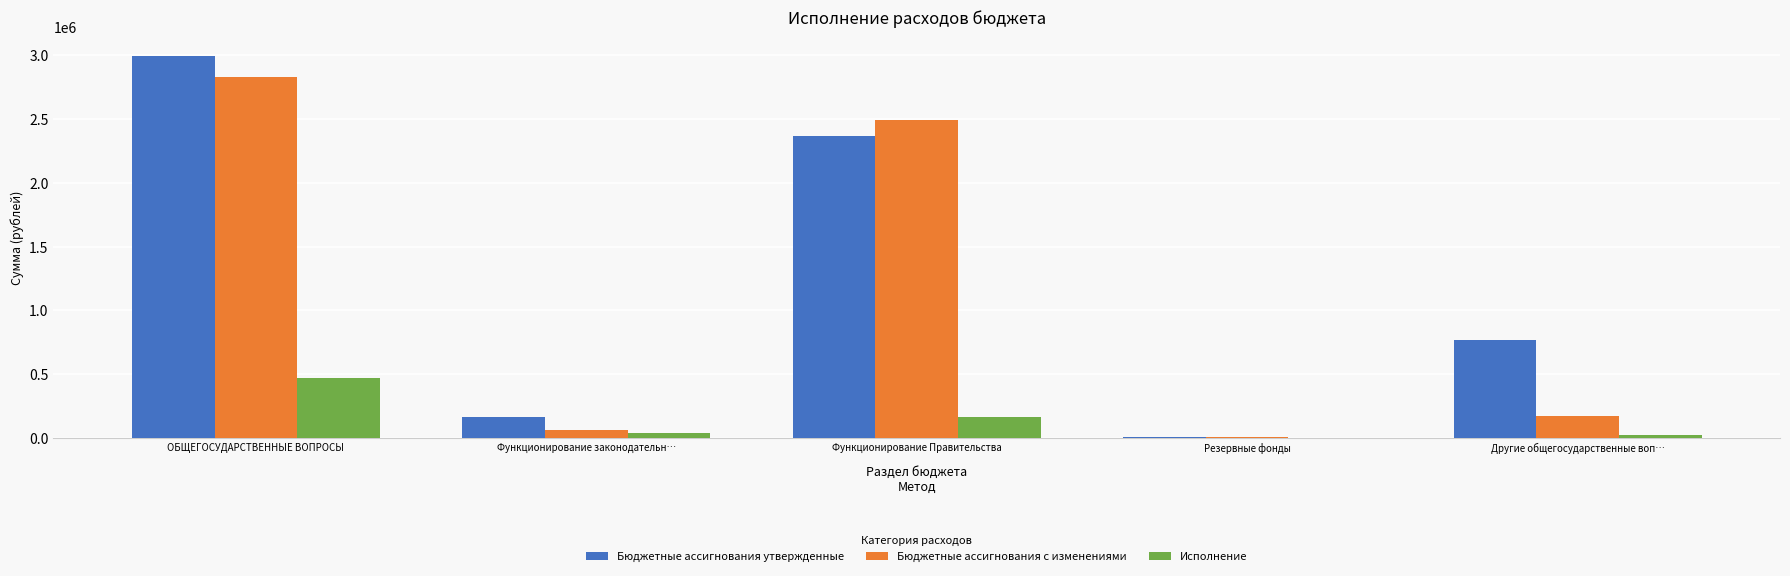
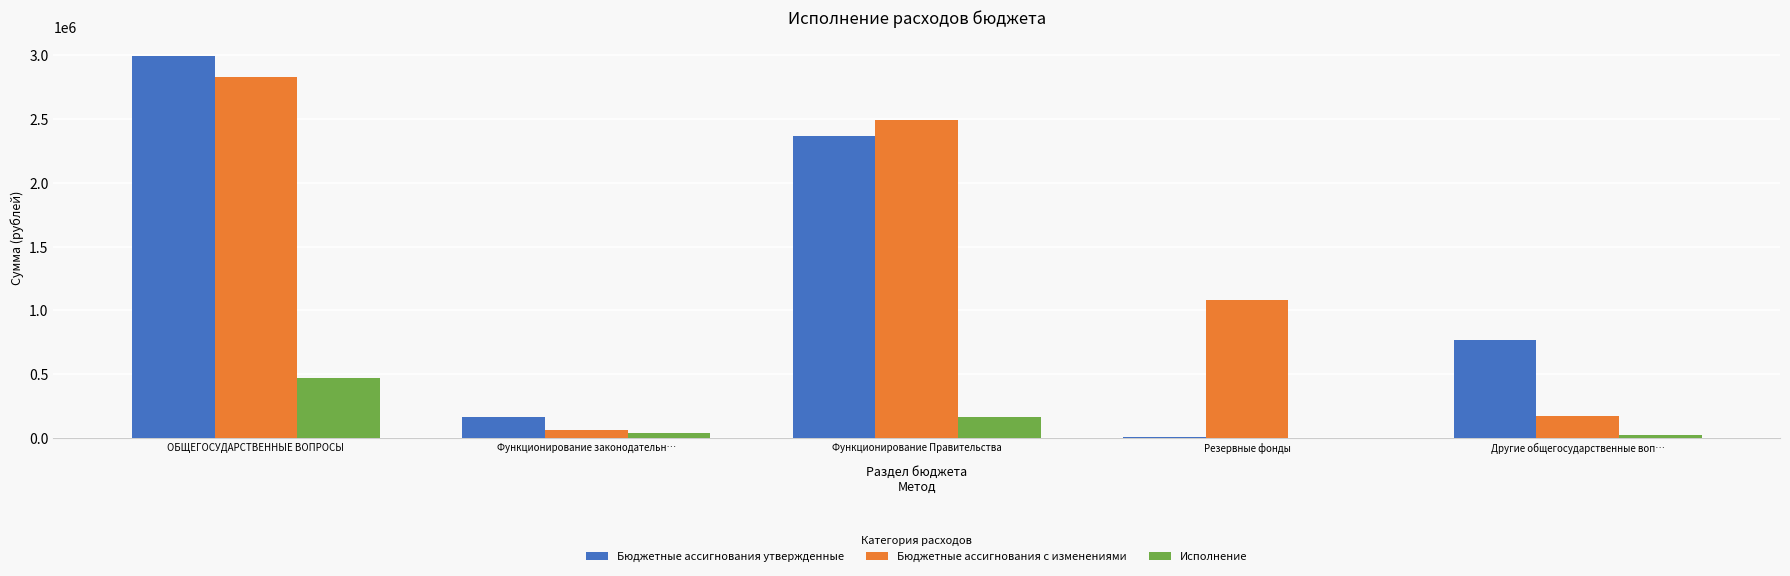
Бюджетные ассигнования с изменениями, Резервные фонды: 10000 -> 1080000
